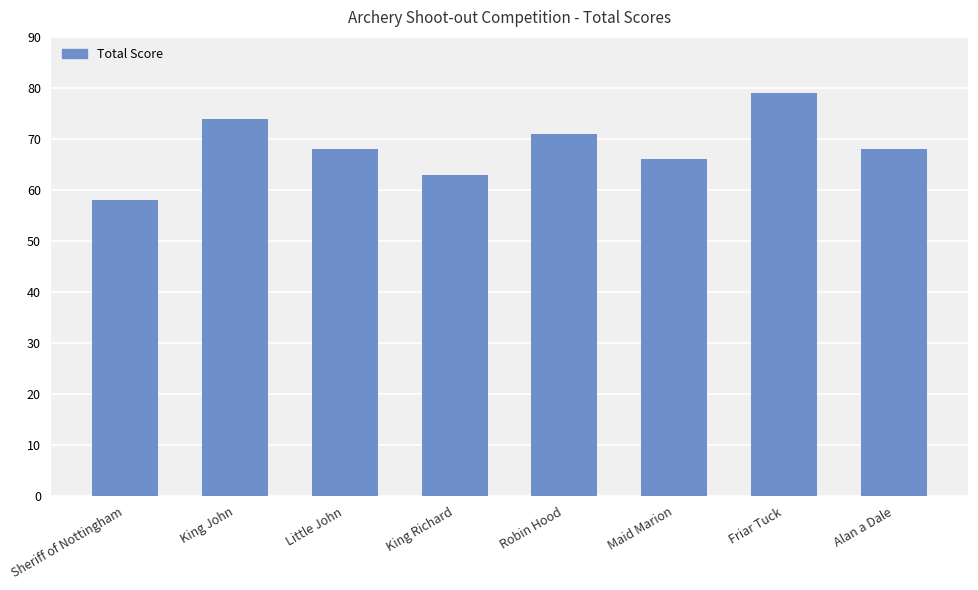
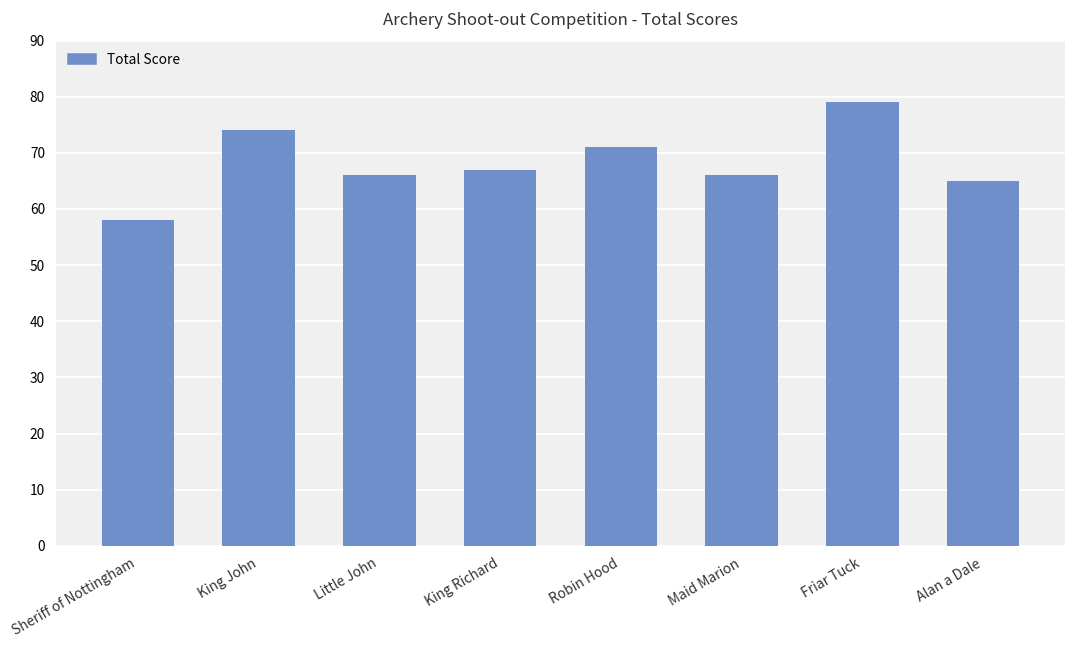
Little John: 68 -> 66
King Richard: 63 -> 67
Alan a Dale: 68 -> 65
